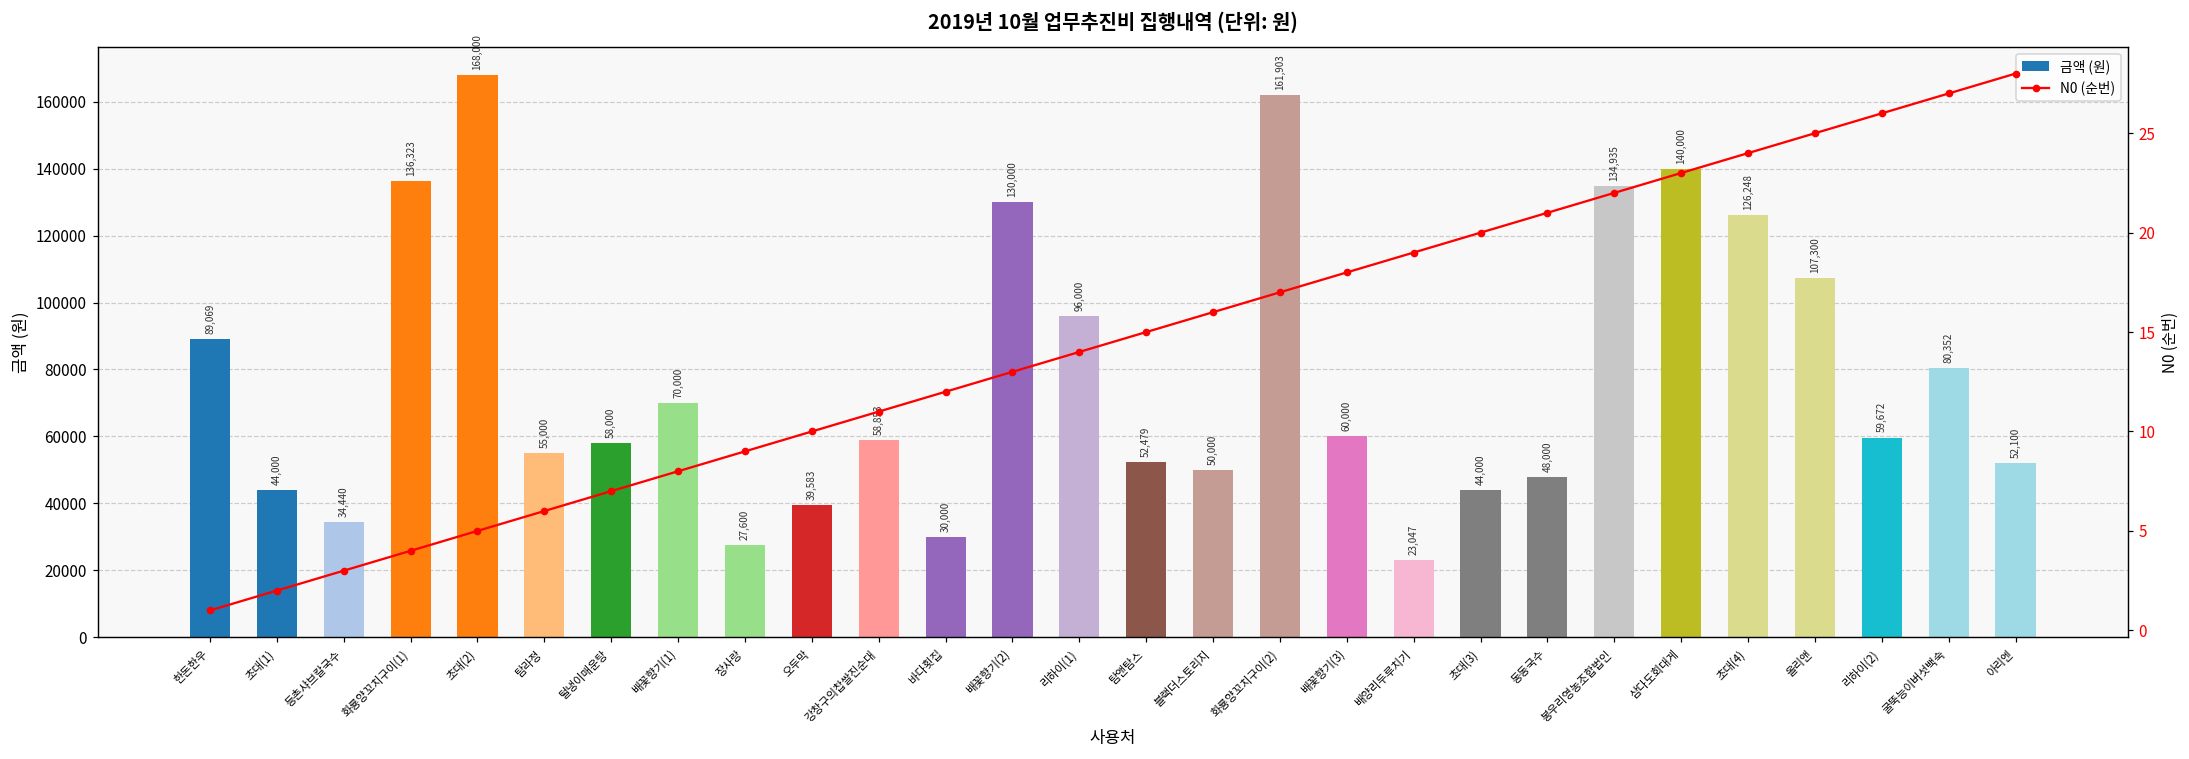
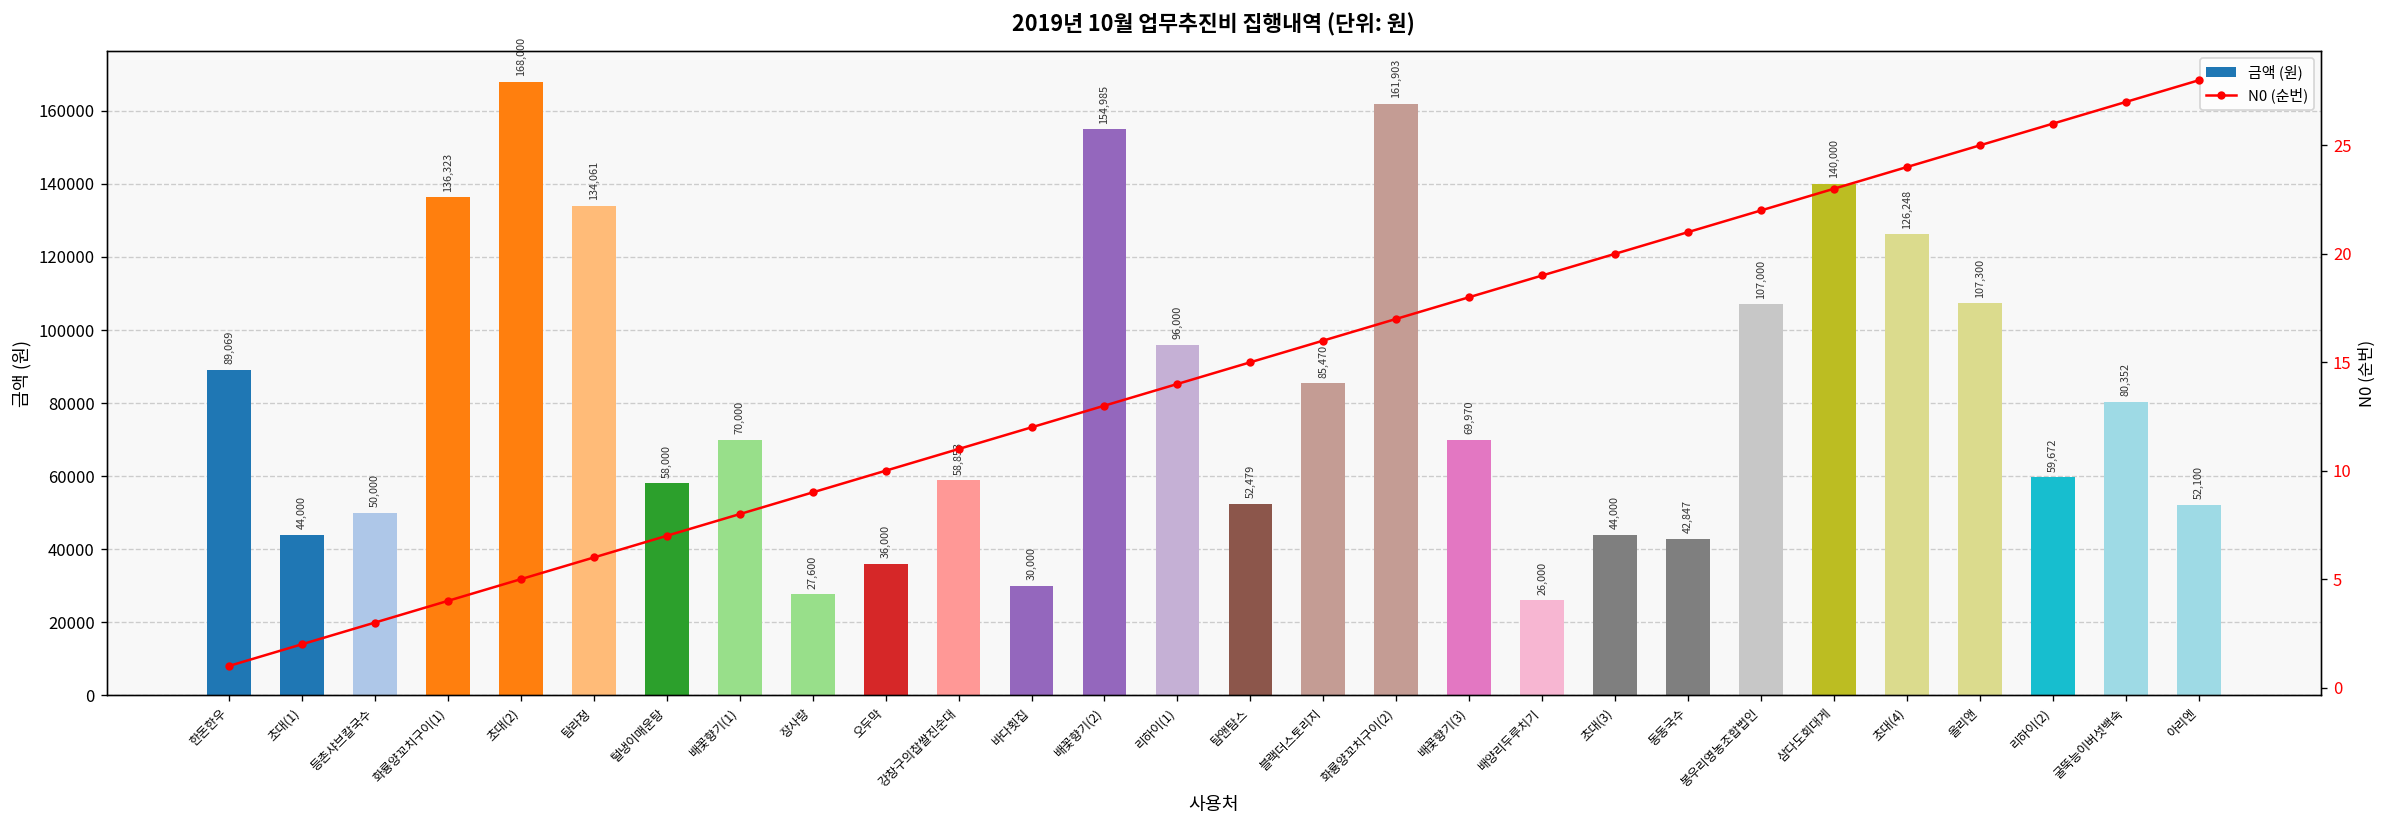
금액 (원), 등촌샤브칼국수: 34,440 -> 50,000
금액 (원), 탐라정: 55,000 -> 134,061
금액 (원), 오두막: 39,583 -> 36,000
금액 (원), 배꽃향기(2): 130,000 -> 154,985
금액 (원), 블랙더스토리지: 50,000 -> 85,470
금액 (원), 배꽃향기(3): 60,000 -> 69,970
금액 (원), 배양리두루치기: 23,047 -> 26,000
금액 (원), 동동국수: 48,000 -> 42,847
금액 (원), 봉우리영농조합법인: 134,935 -> 107,000
